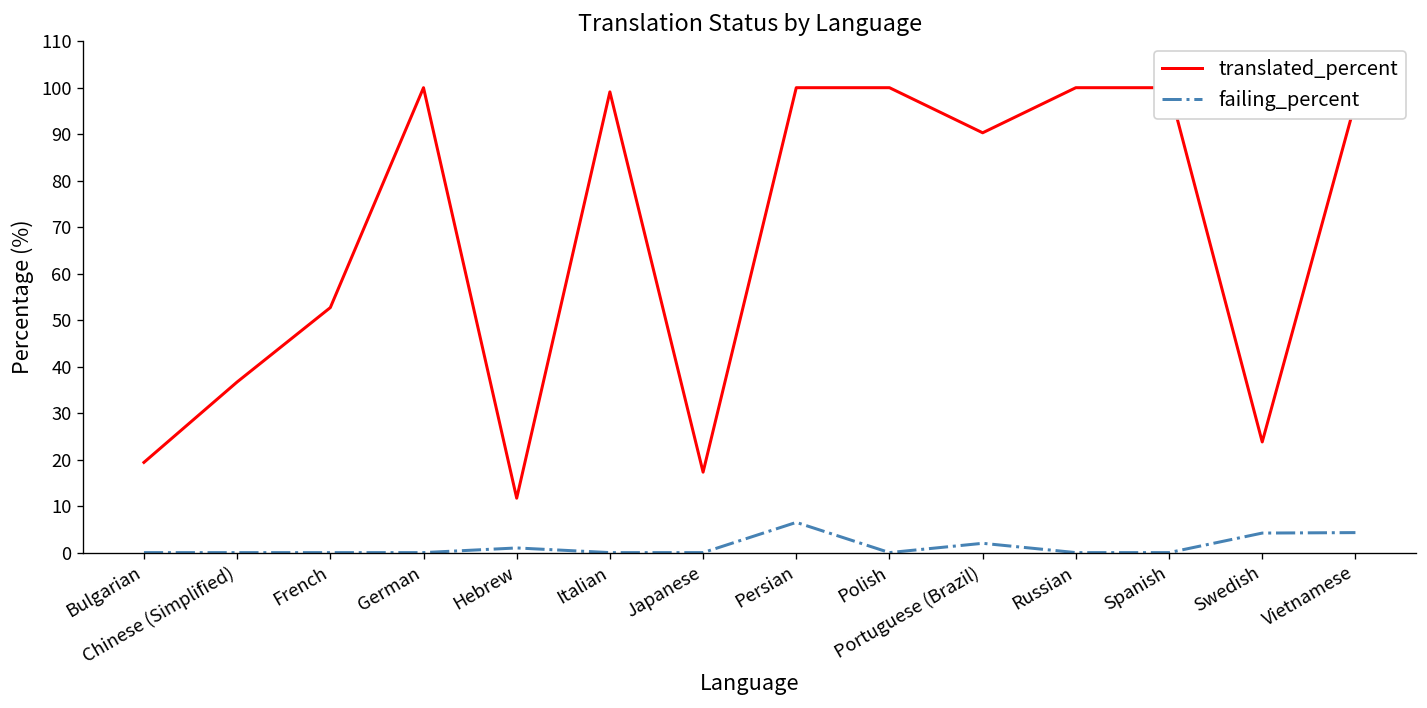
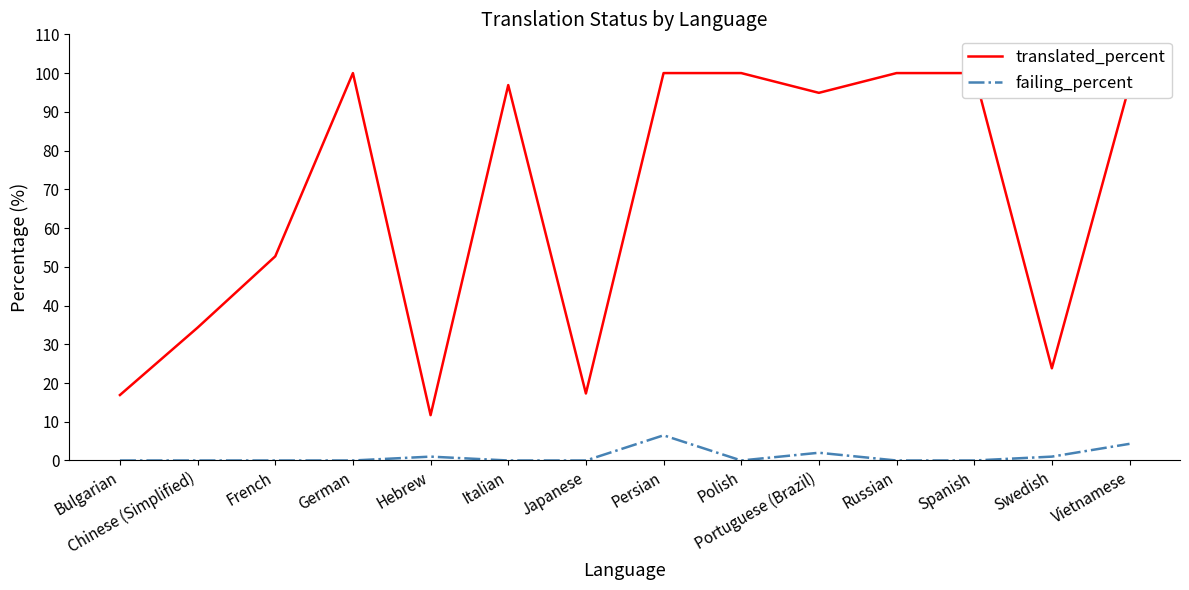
translated_percent, Bulgarian: 19 -> 17
translated_percent, Chinese (Simplified): 37 -> 34
translated_percent, Italian: 99 -> 97
translated_percent, Portuguese (Brazil): 90 -> 95
failing_percent, Swedish: 4 -> 1
